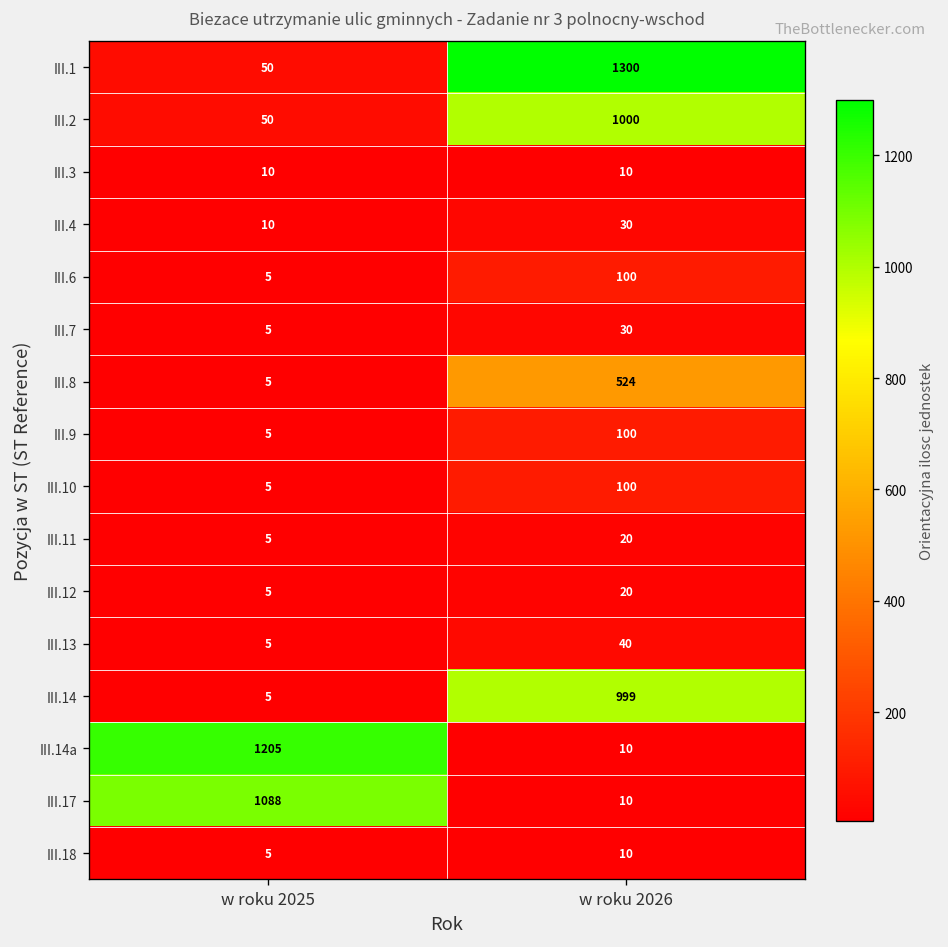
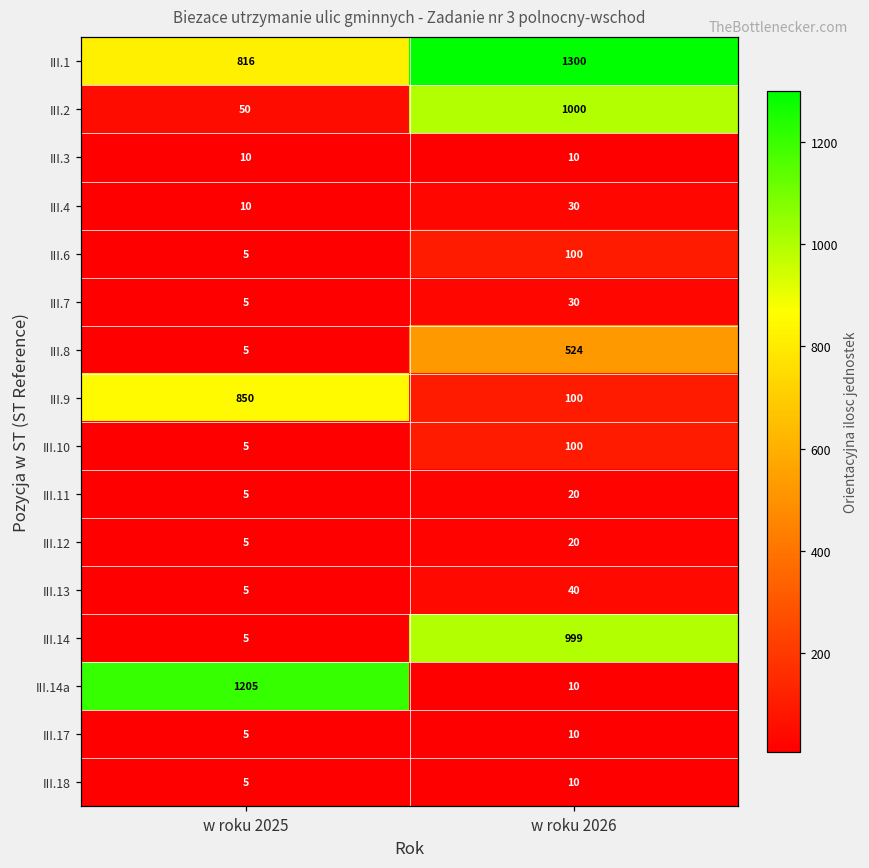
III.1, w roku 2025: 50 -> 816
III.9, w roku 2025: 5 -> 850
III.17, w roku 2025: 1088 -> 5
